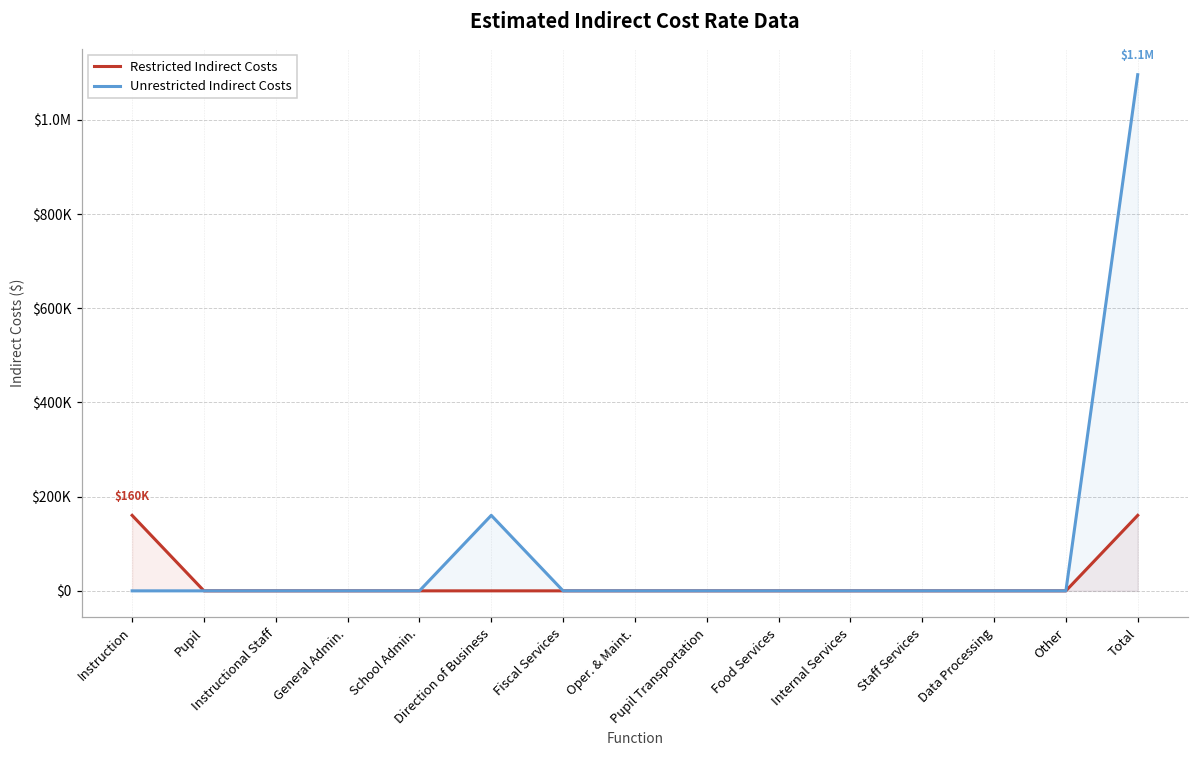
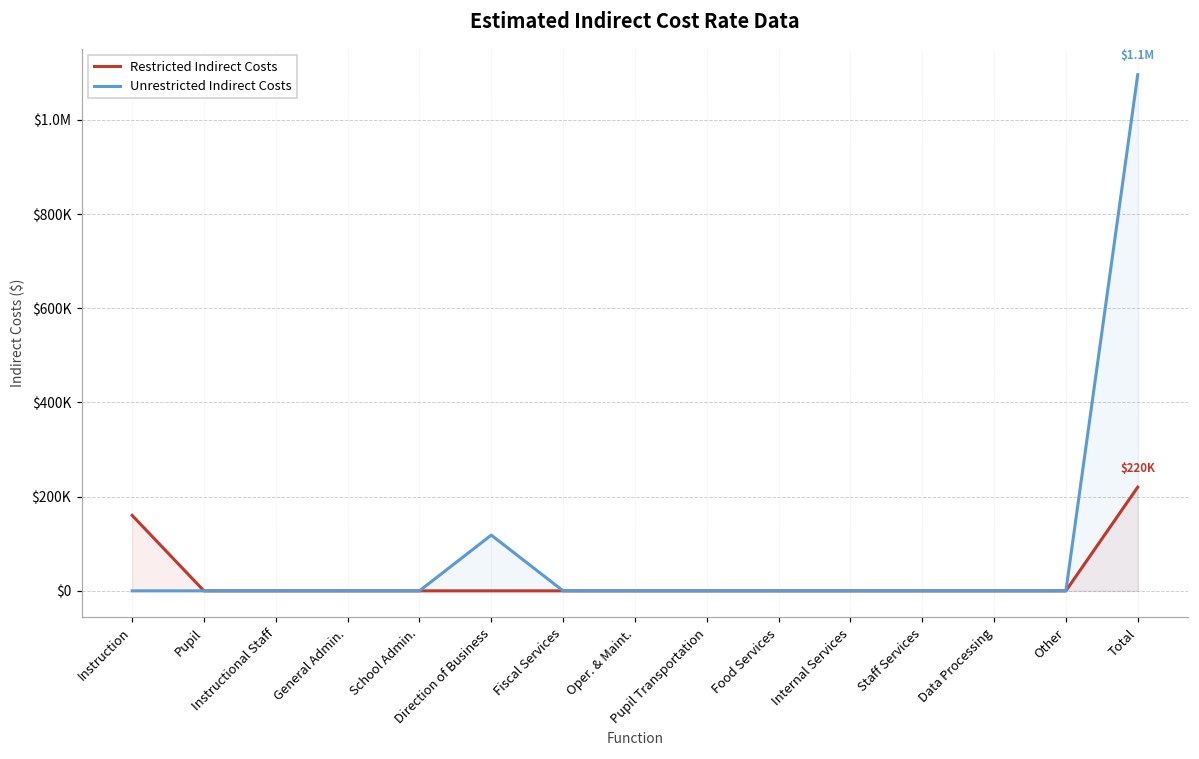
Unrestricted Indirect Costs, Direction of Business: $160000 -> $120000
Restricted Indirect Costs, Total: $160K -> $220K
